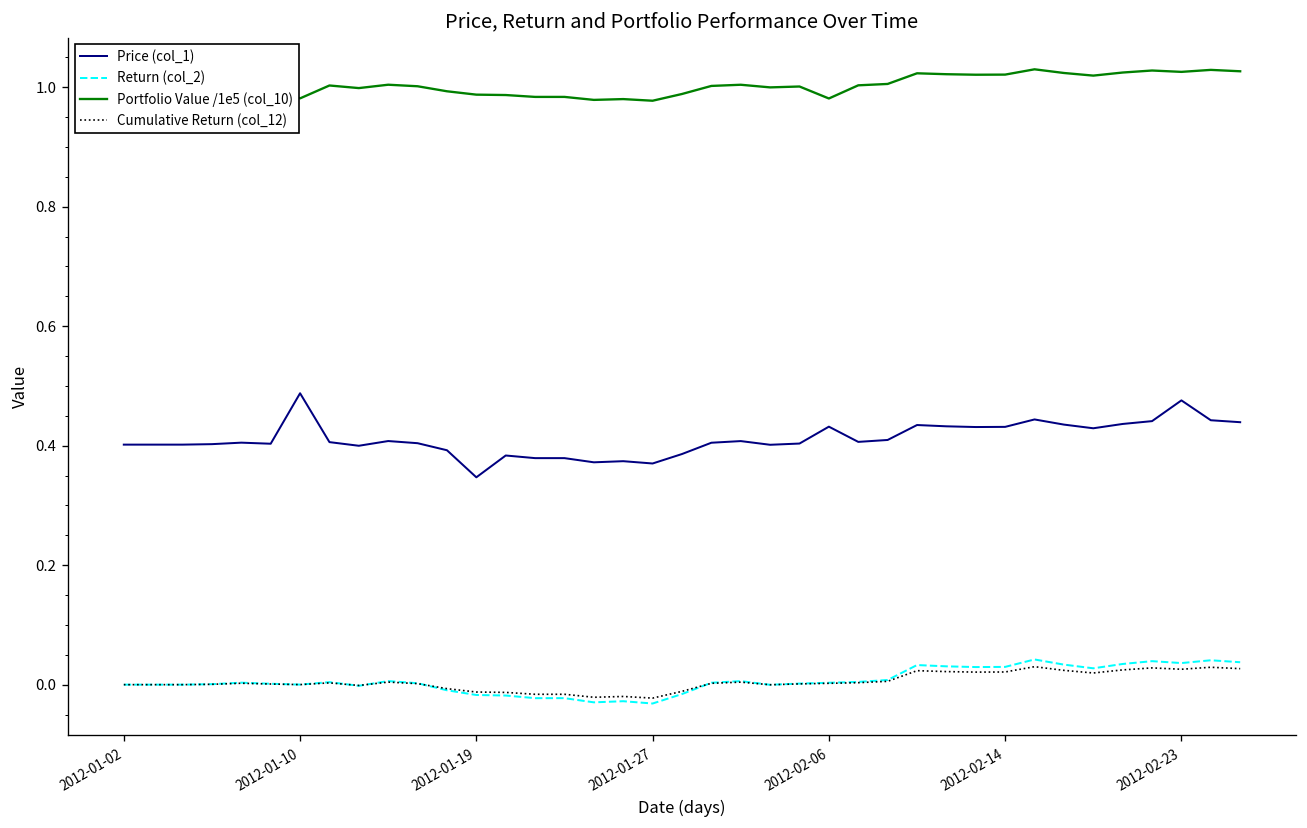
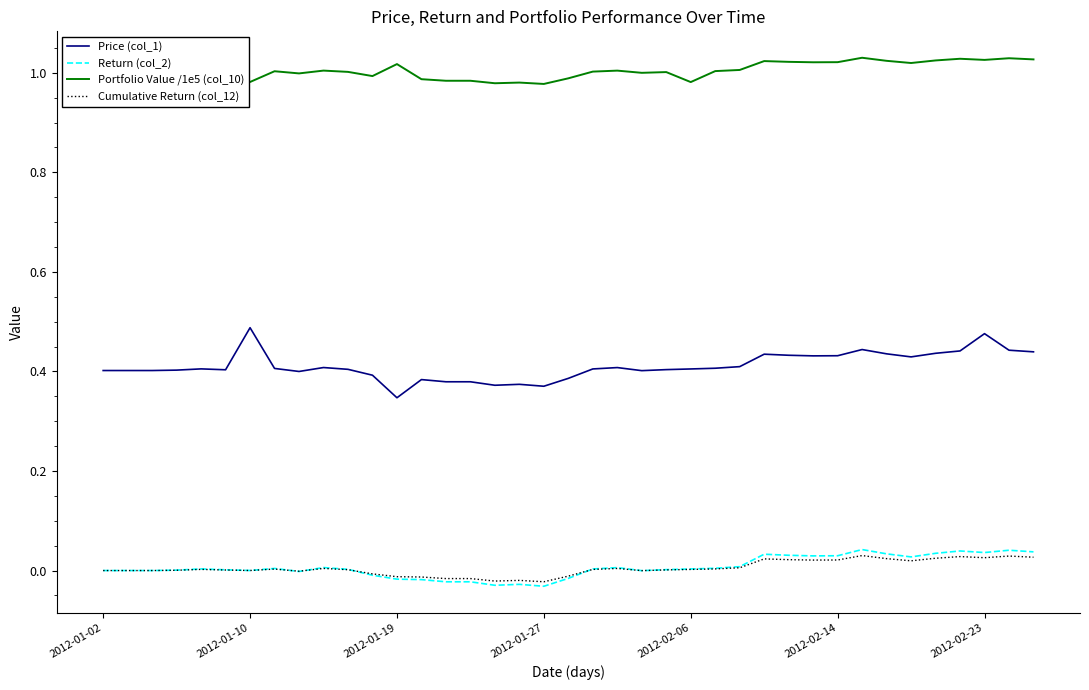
Portfolio Value /1e5 (col_10), 2012-01-19: 0.99 -> 1.02
Price (col_1), 2012-02-06: 0.43 -> 0.40
